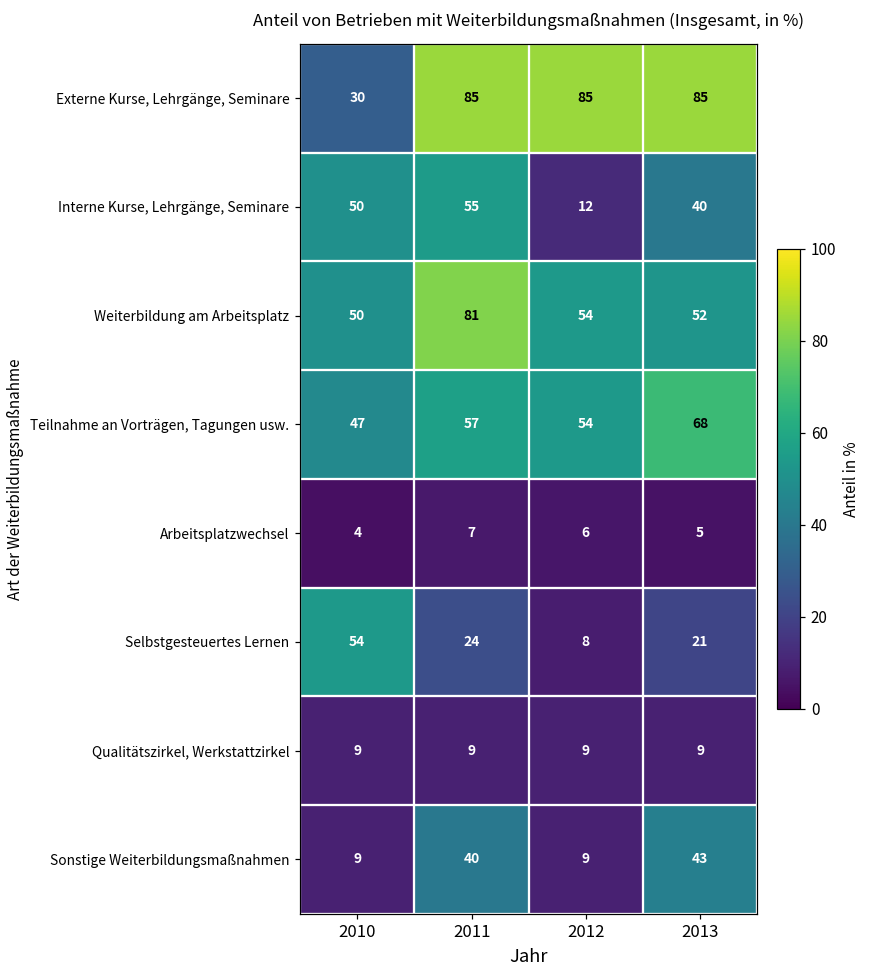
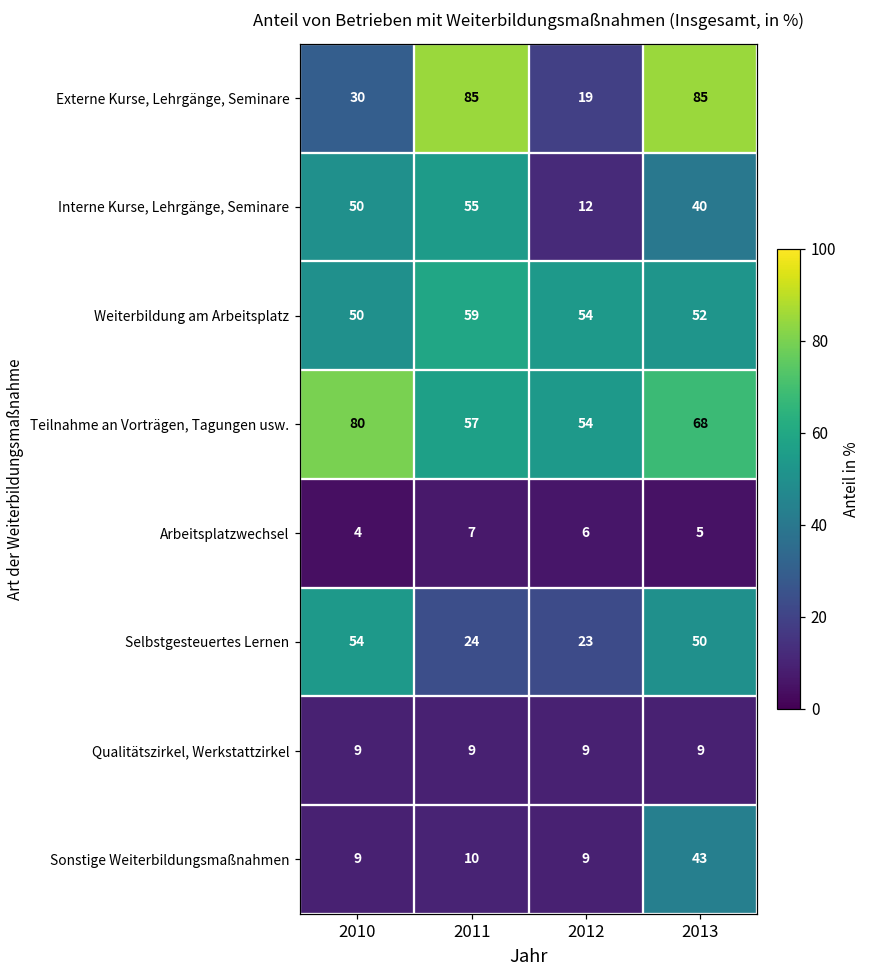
Externe Kurse, Lehrgänge, Seminare, 2012: 85 -> 19
Weiterbildung am Arbeitsplatz, 2011: 81 -> 59
Teilnahme an Vorträgen, Tagungen usw., 2010: 47 -> 80
Selbstgesteuertes Lernen, 2012: 8 -> 23
Selbstgesteuertes Lernen, 2013: 21 -> 50
Sonstige Weiterbildungsmaßnahmen, 2011: 40 -> 10
